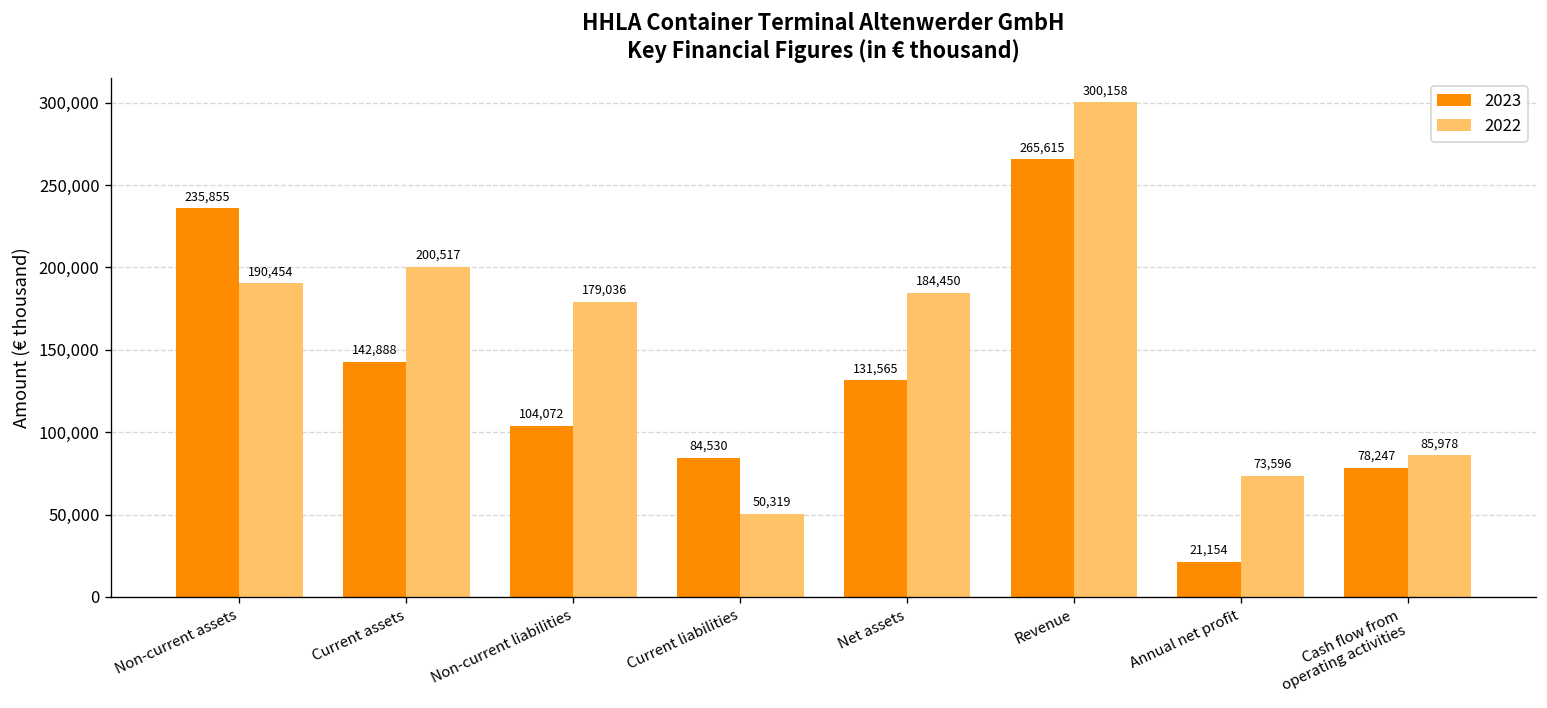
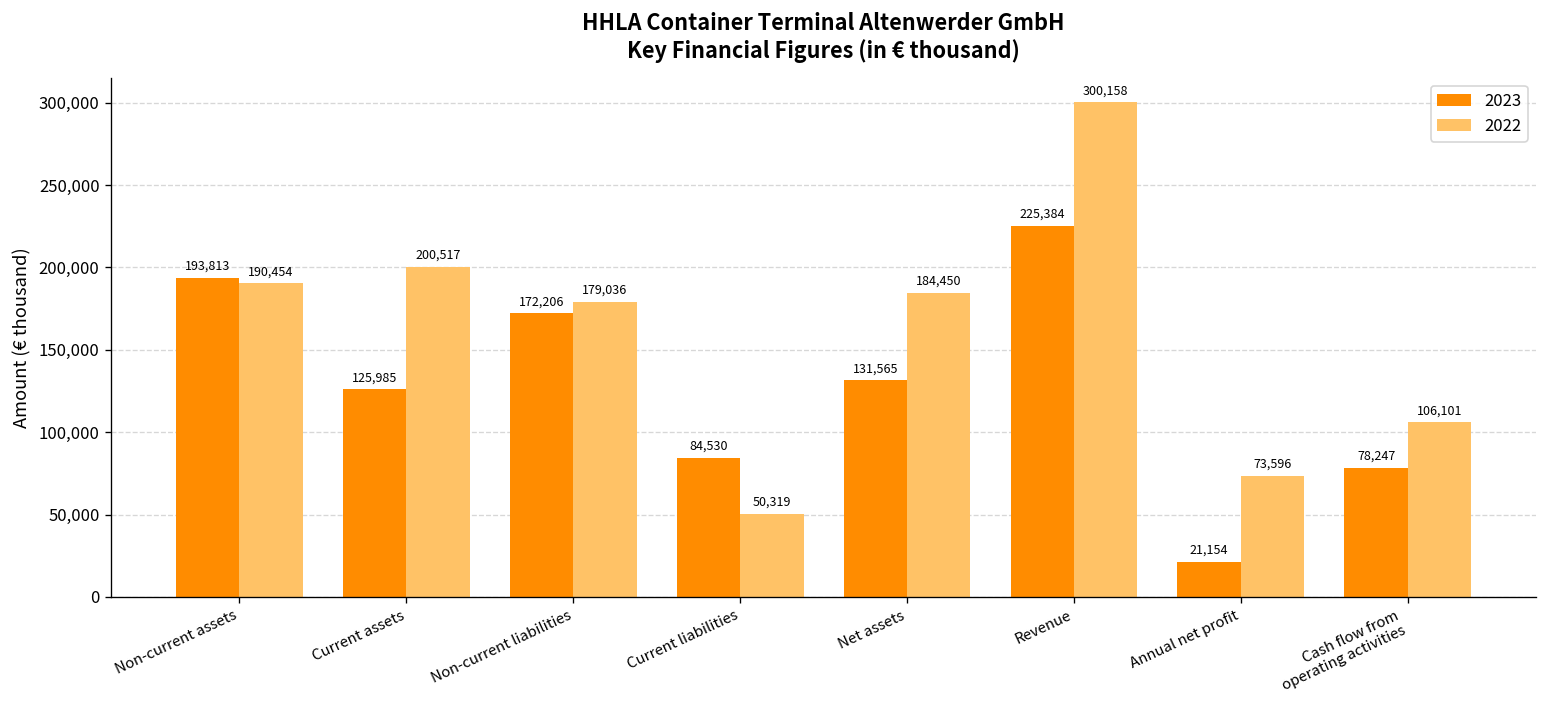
2023, Non-current assets: 235,855 -> 193,813
2023, Current assets: 142,888 -> 125,985
2023, Non-current liabilities: 104,072 -> 172,206
2023, Revenue: 265,615 -> 225,384
2022, Cash flow from operating activities: 85,978 -> 106,101
